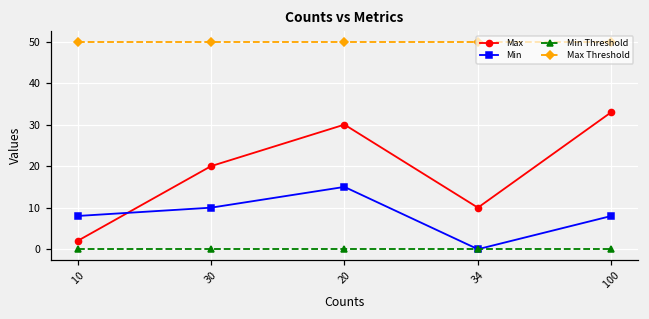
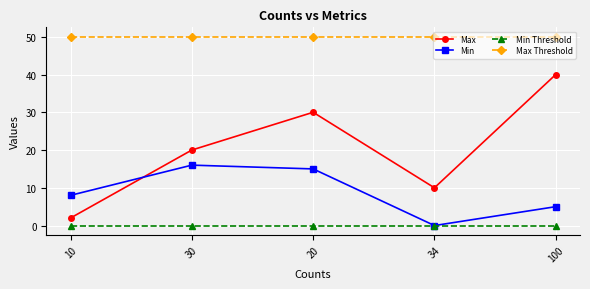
Min, 30: 10 -> 16
Max, 100: 33 -> 40
Min, 100: 8 -> 5
